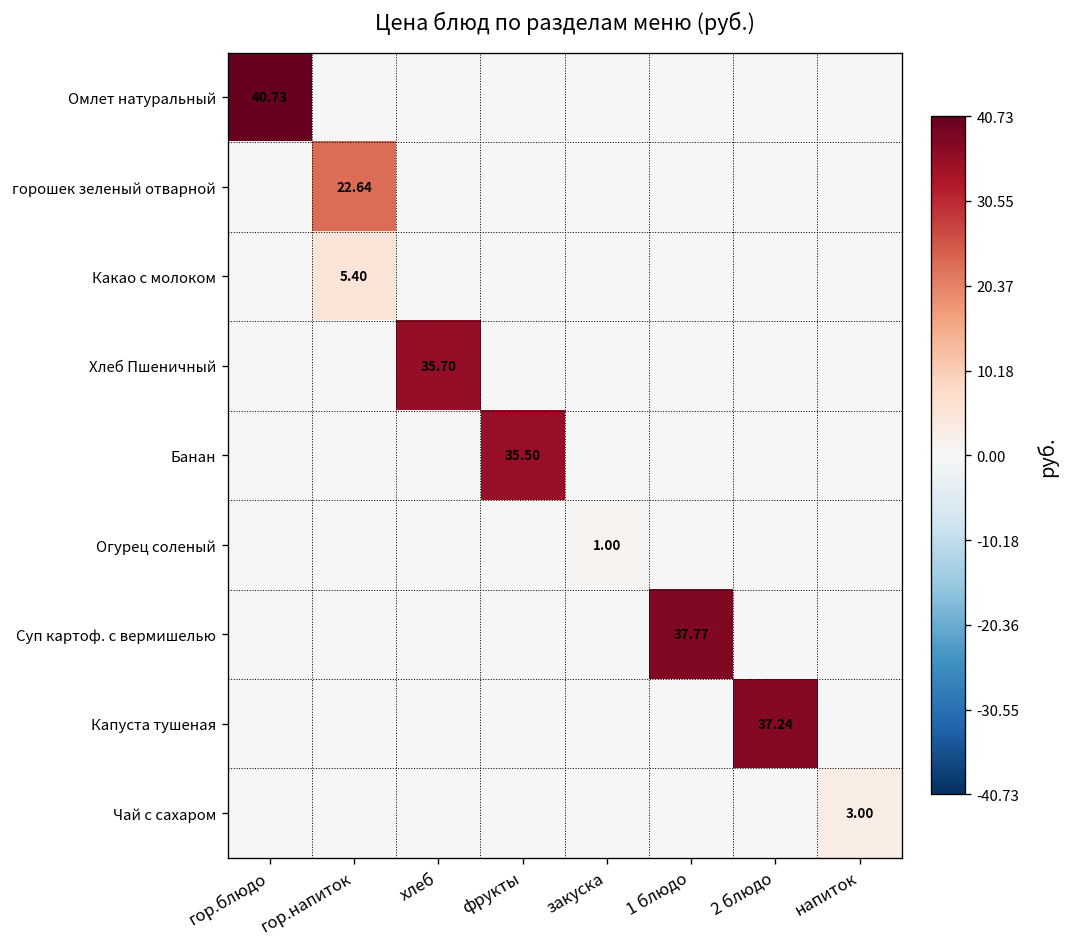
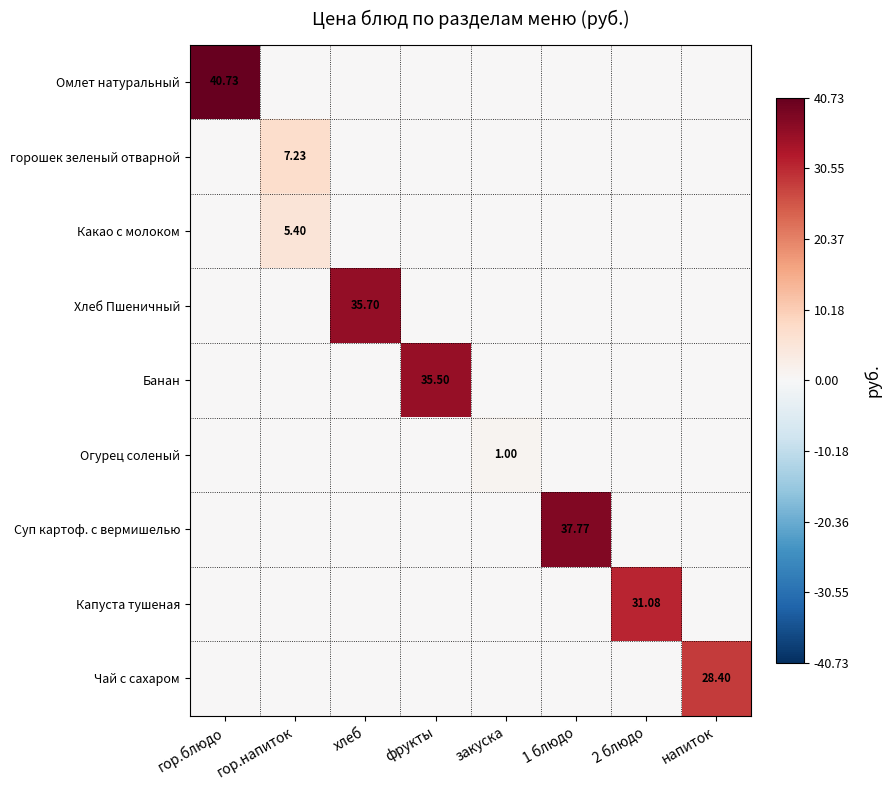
горошек зеленый отварной, гор.напиток: 22.64 -> 7.23
Капуста тушеная, 2 блюдо: 37.24 -> 31.08
Чай с сахаром, напиток: 3.00 -> 28.40
